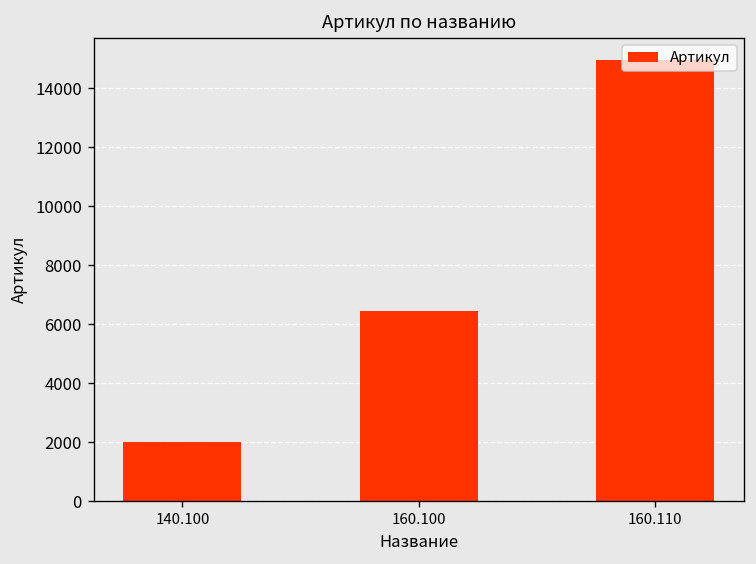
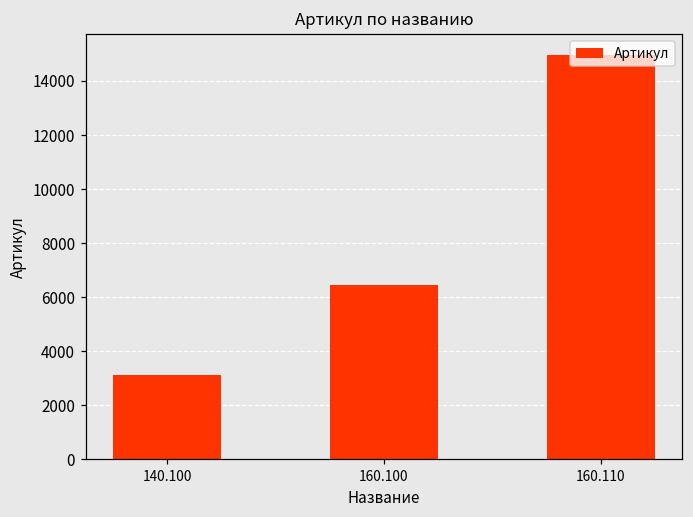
140.100: 2000 -> 3100
